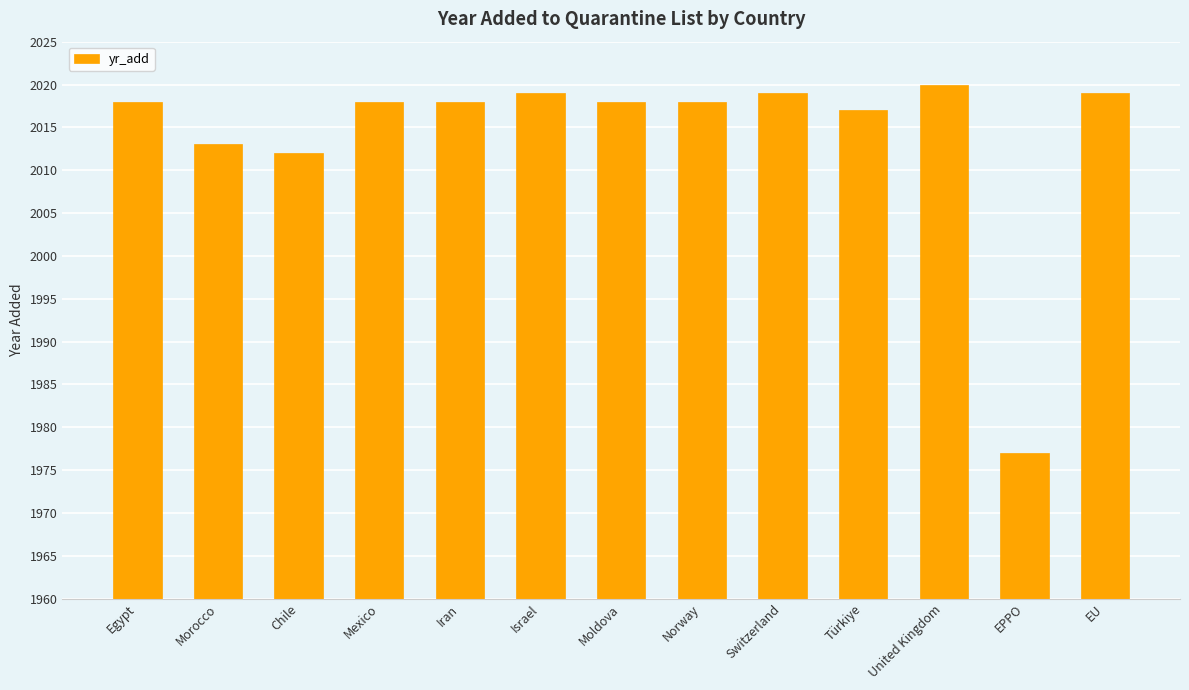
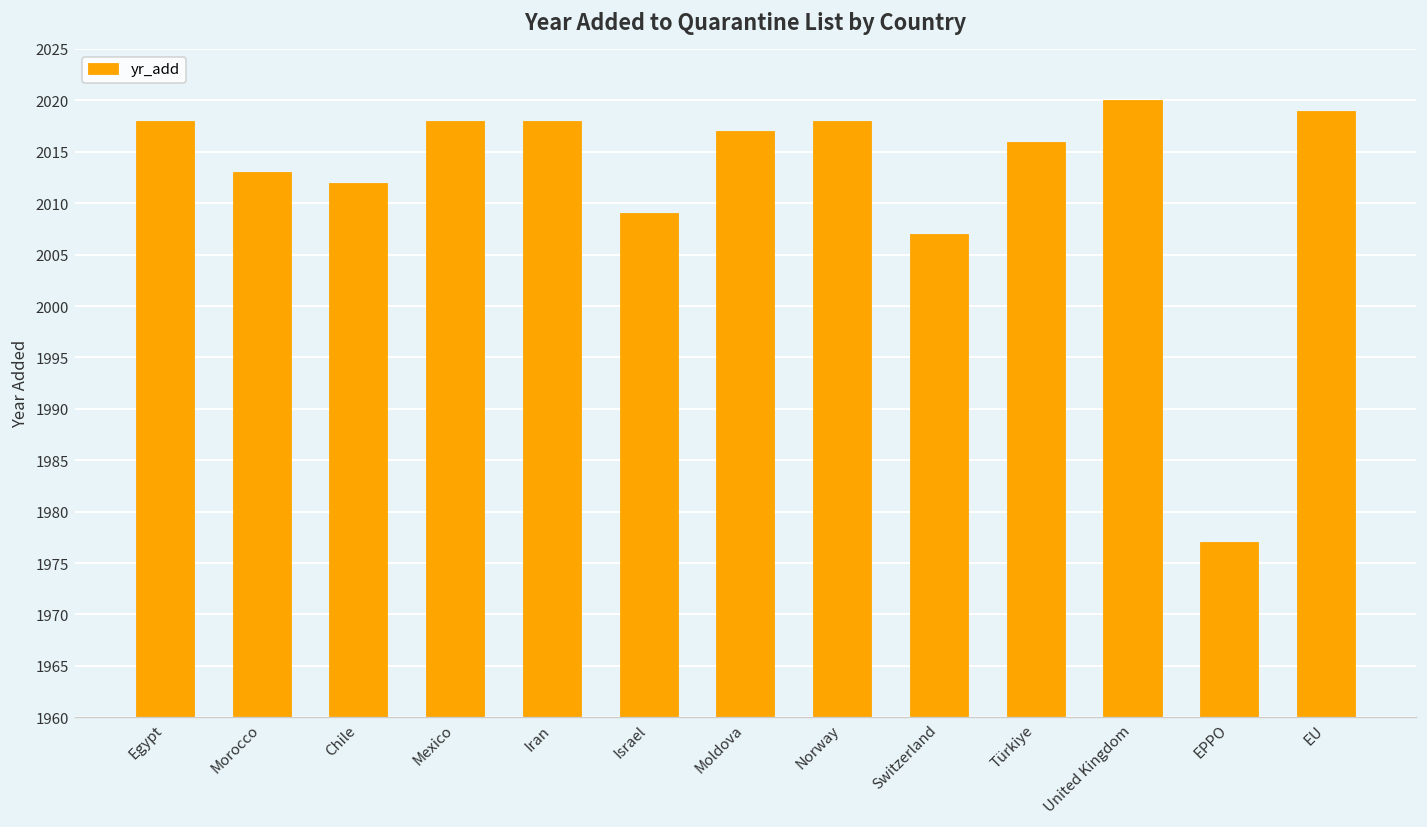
Israel: 2019 -> 2009
Moldova: 2018 -> 2017
Switzerland: 2019 -> 2007
Türkiye: 2017 -> 2016
